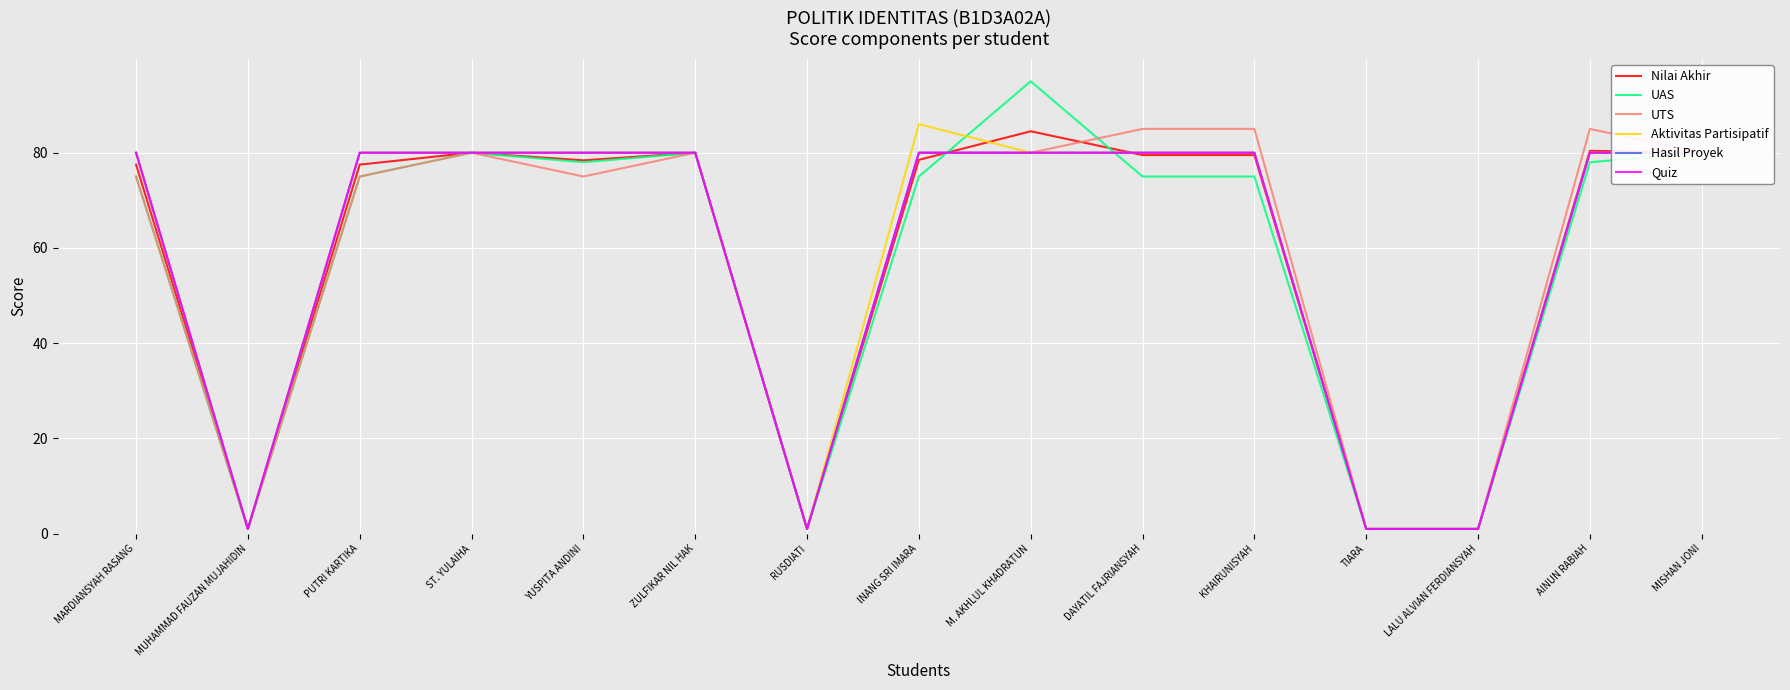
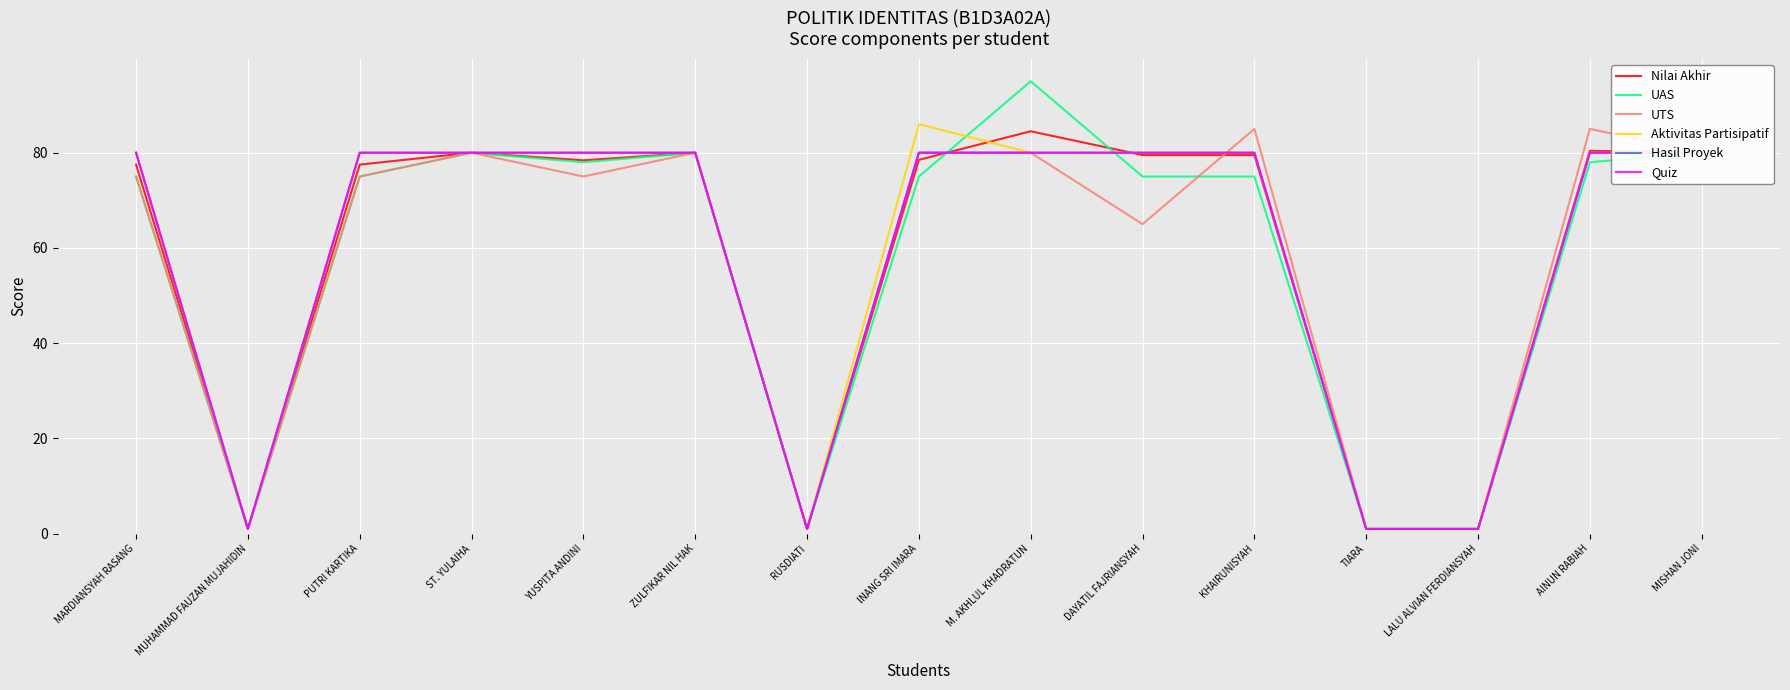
UTS, DAYATIL FAJRIANSYAH: 85 -> 65
